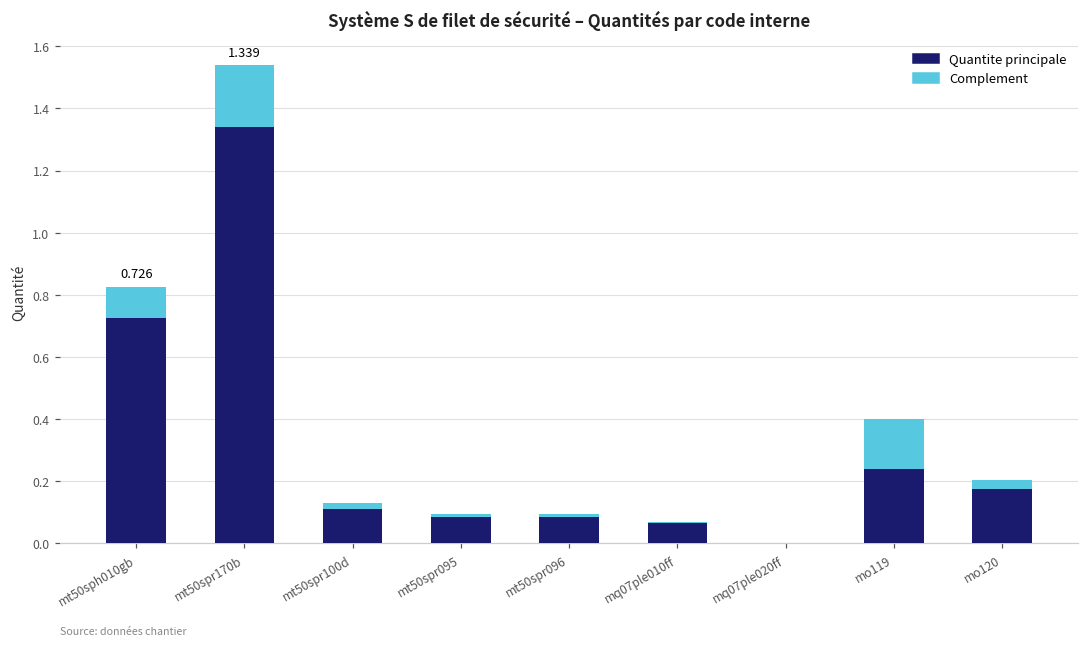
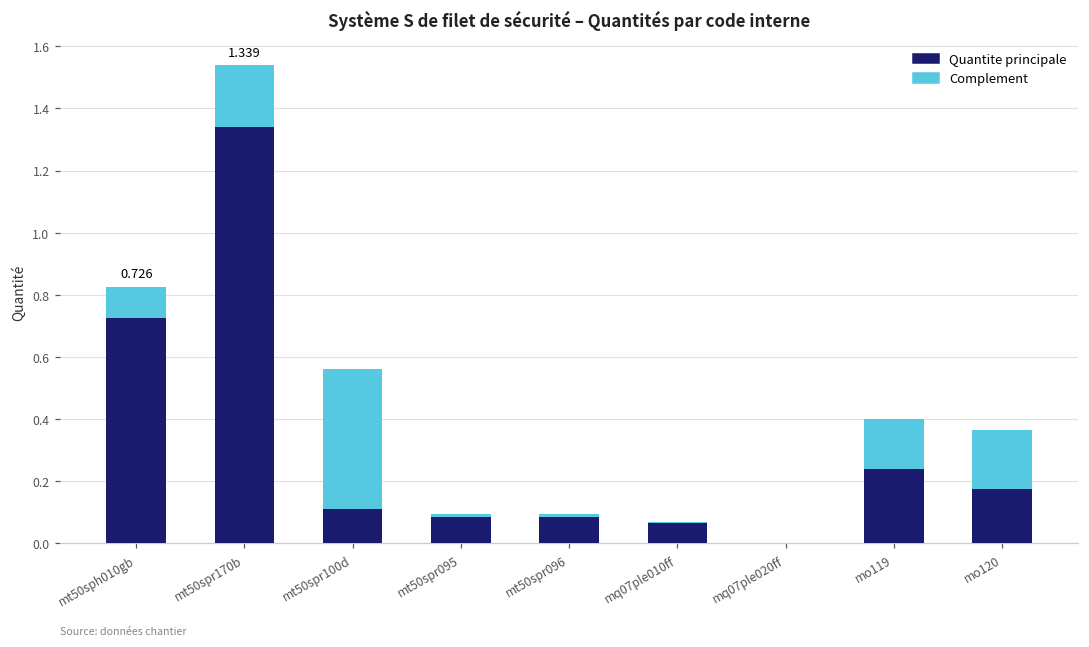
Complement, mt50spr100d: 0.02 -> 0.45
Complement, mo120: 0.03 -> 0.19
